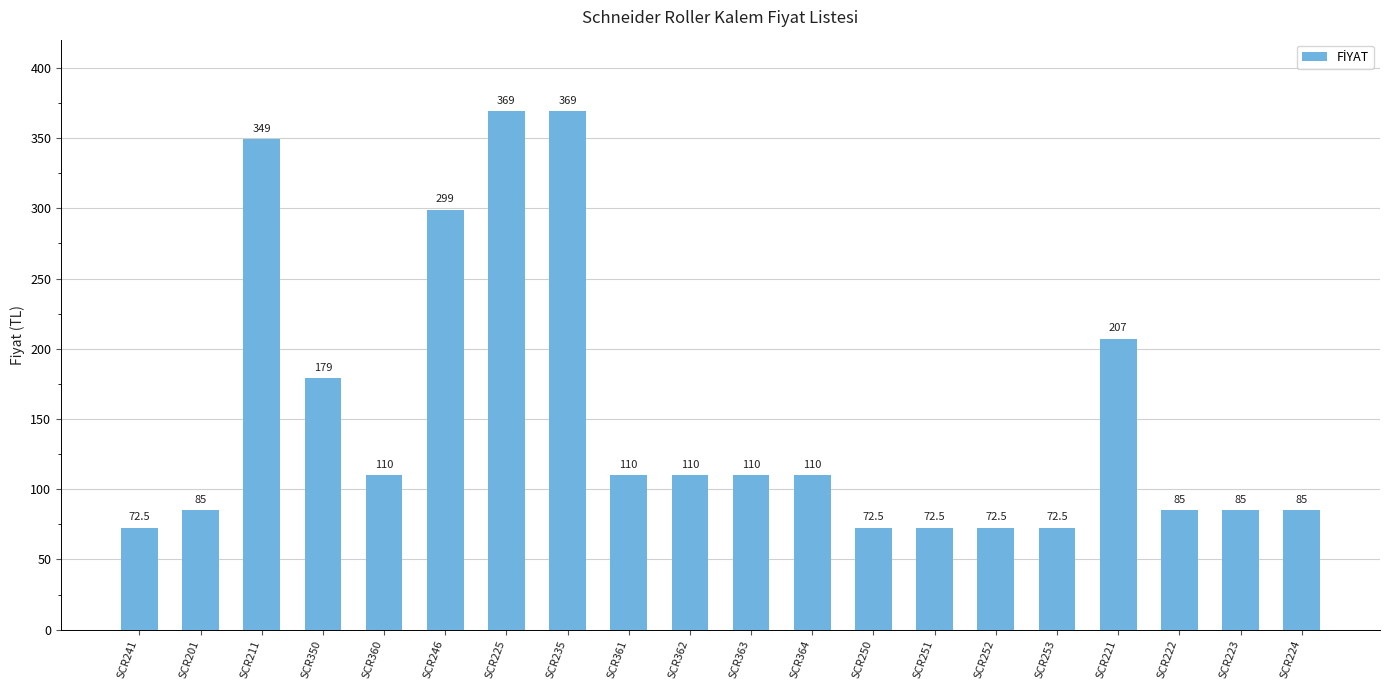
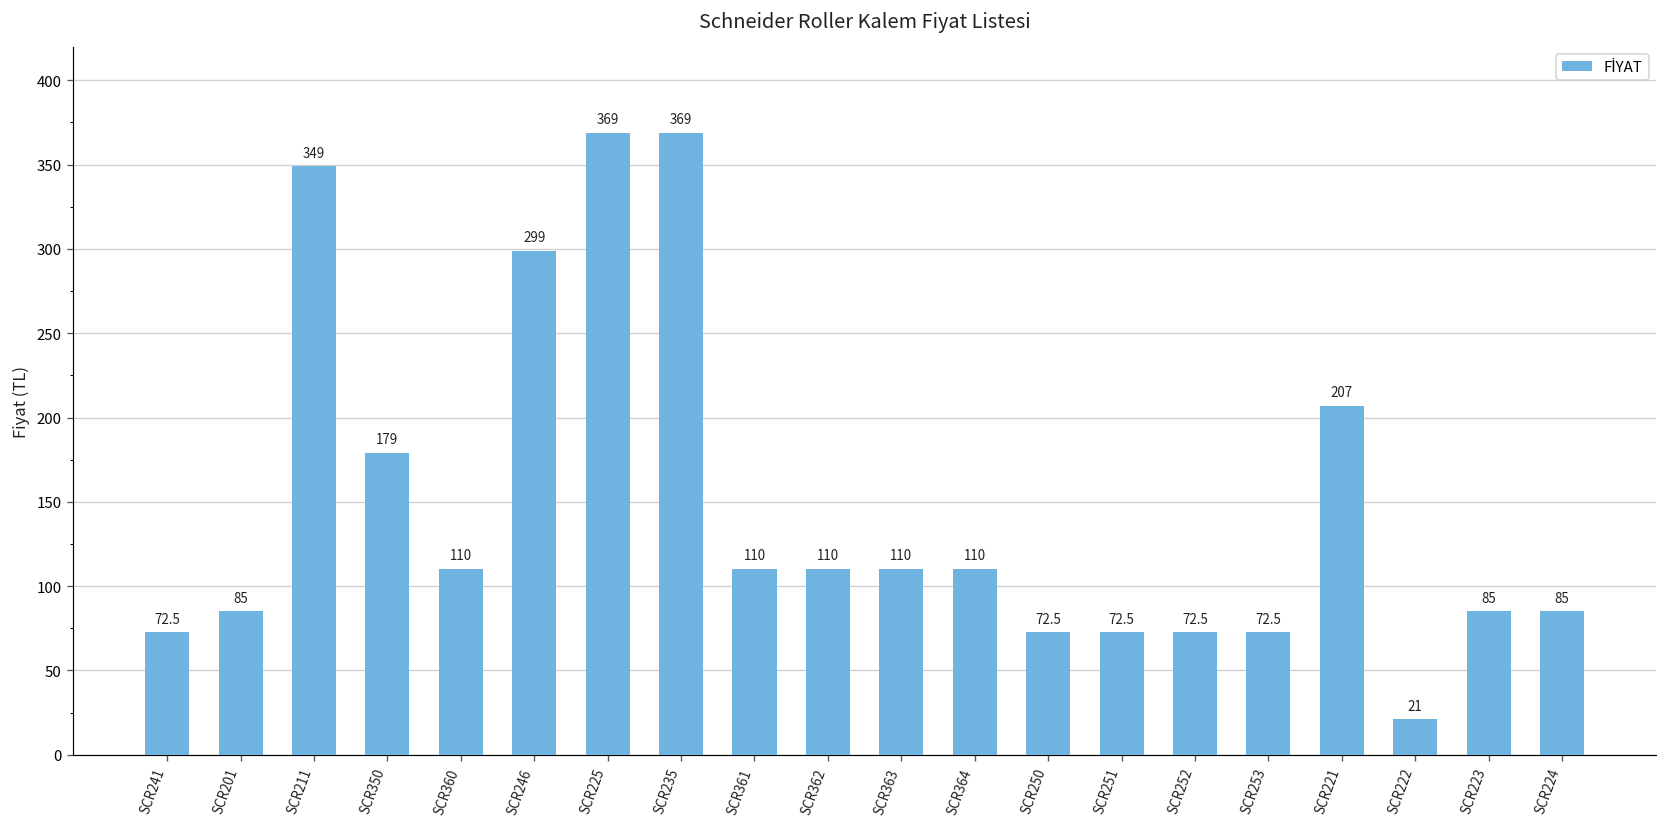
SCR222: 85 -> 21
